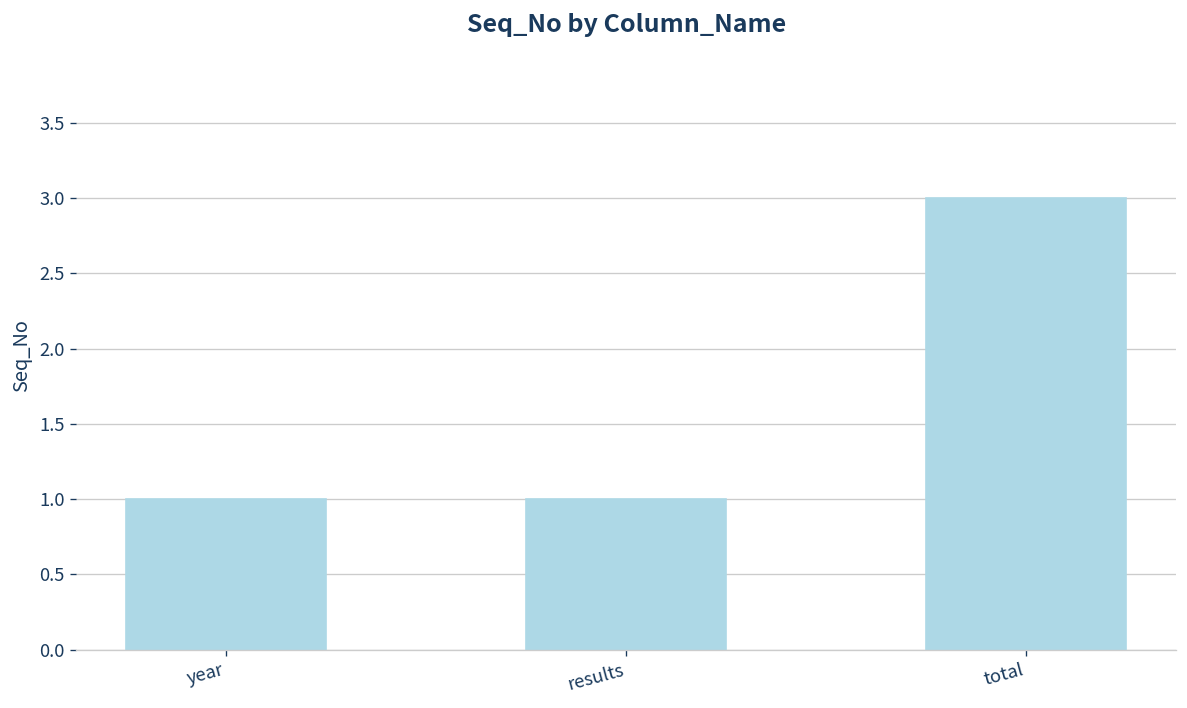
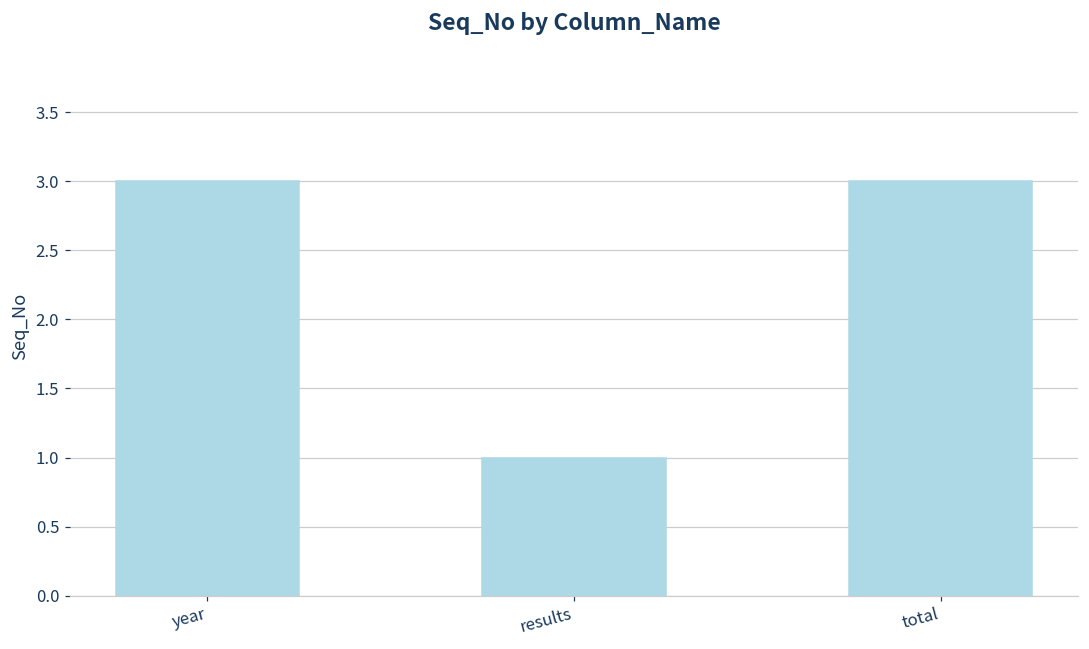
year: 1 -> 3
